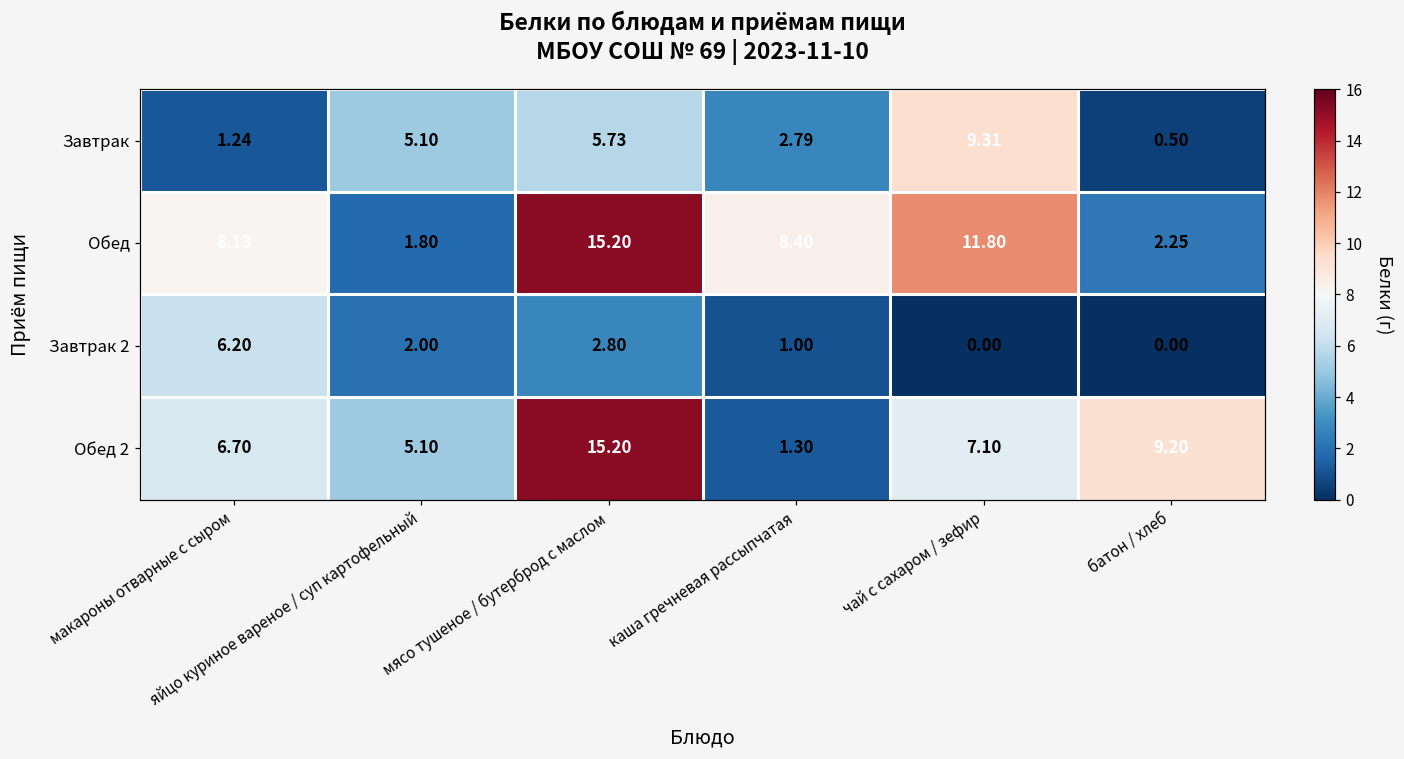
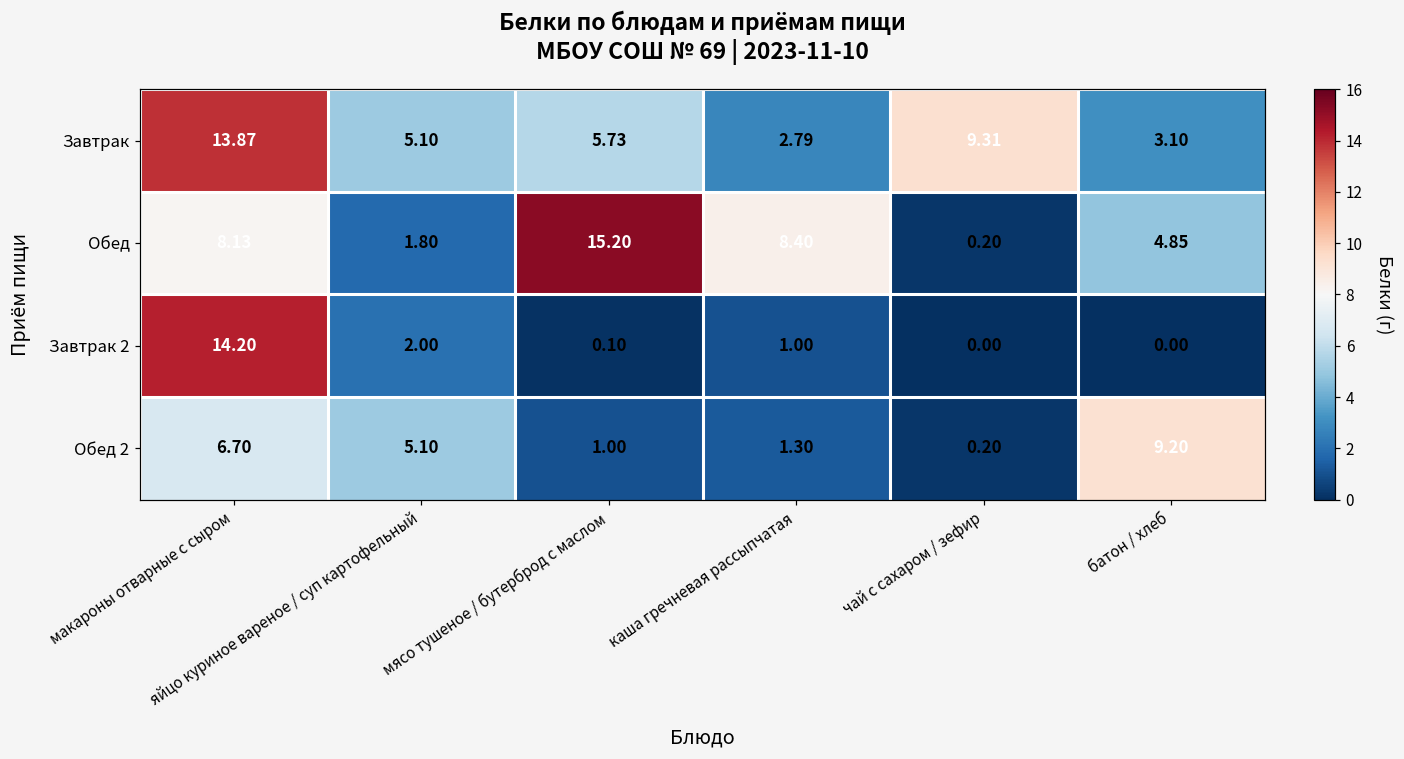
Завтрак, макароны отварные с сыром: 1.24 -> 13.87
Завтрак, батон / хлеб: 0.50 -> 3.10
Обед, чай с сахаром / зефир: 11.80 -> 0.20
Обед, батон / хлеб: 2.25 -> 4.85
Завтрак 2, макароны отварные с сыром: 6.20 -> 14.20
Завтрак 2, мясо тушеное / бутерброд с маслом: 2.80 -> 0.10
Обед 2, мясо тушеное / бутерброд с маслом: 15.20 -> 1.00
Обед 2, чай с сахаром / зефир: 7.10 -> 0.20
